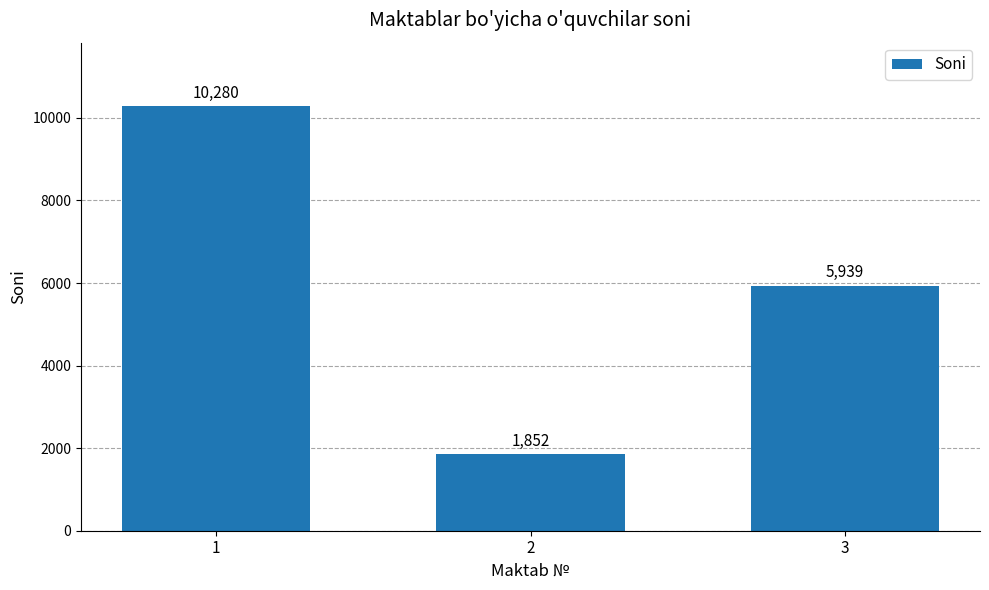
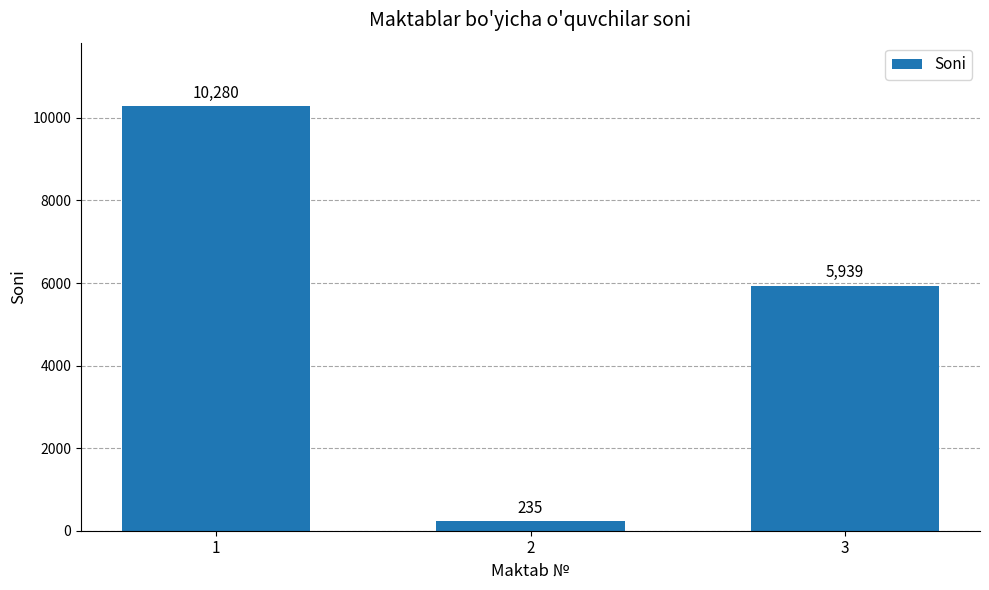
2: 1,852 -> 235
